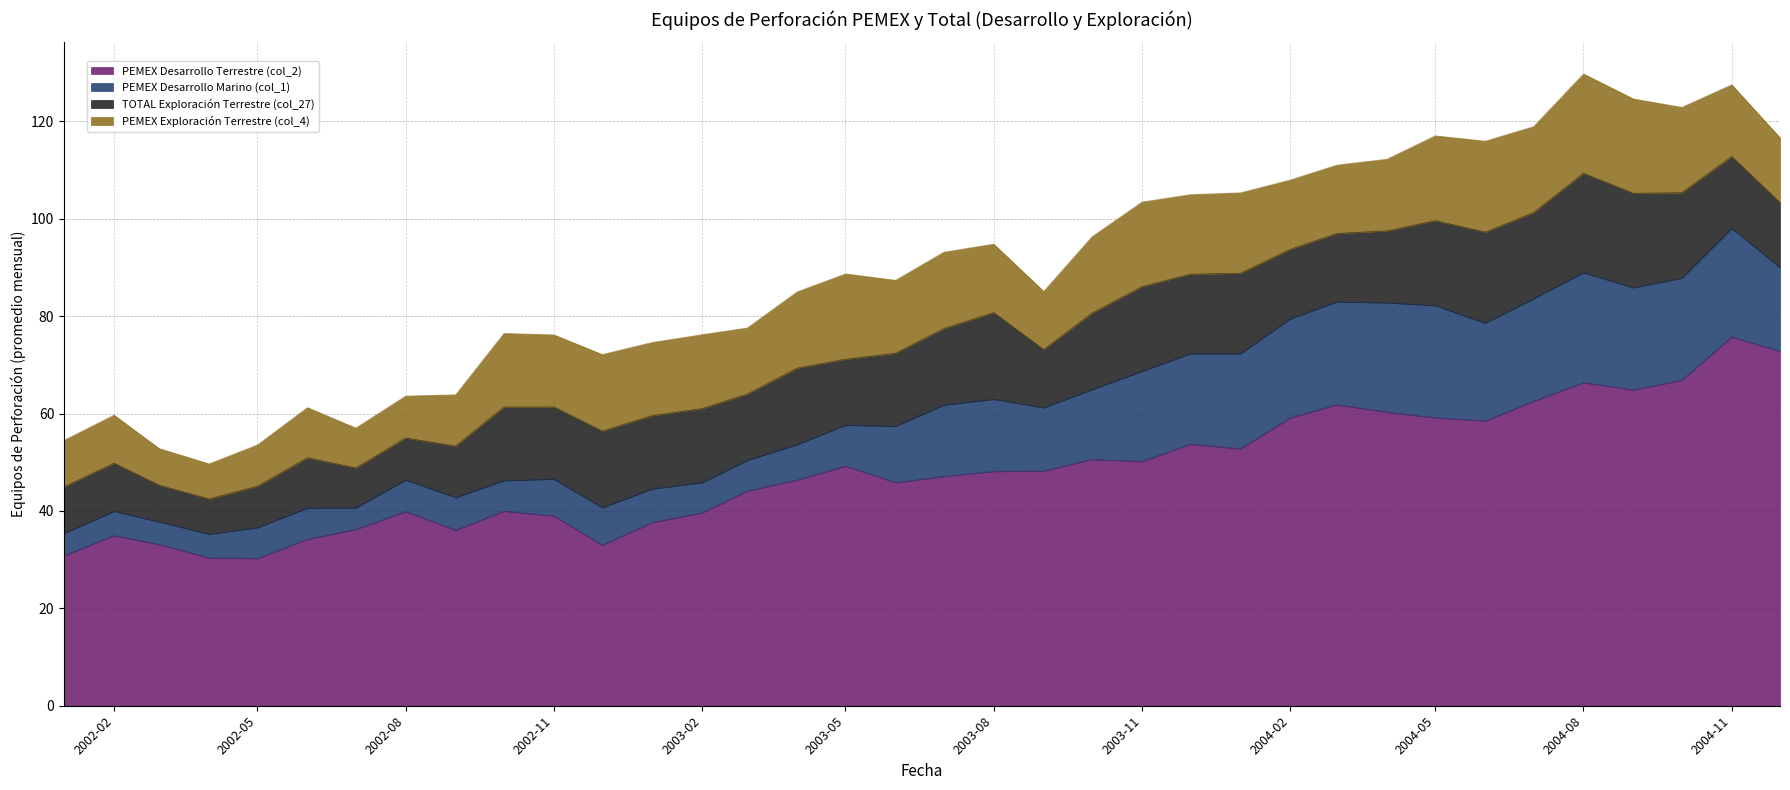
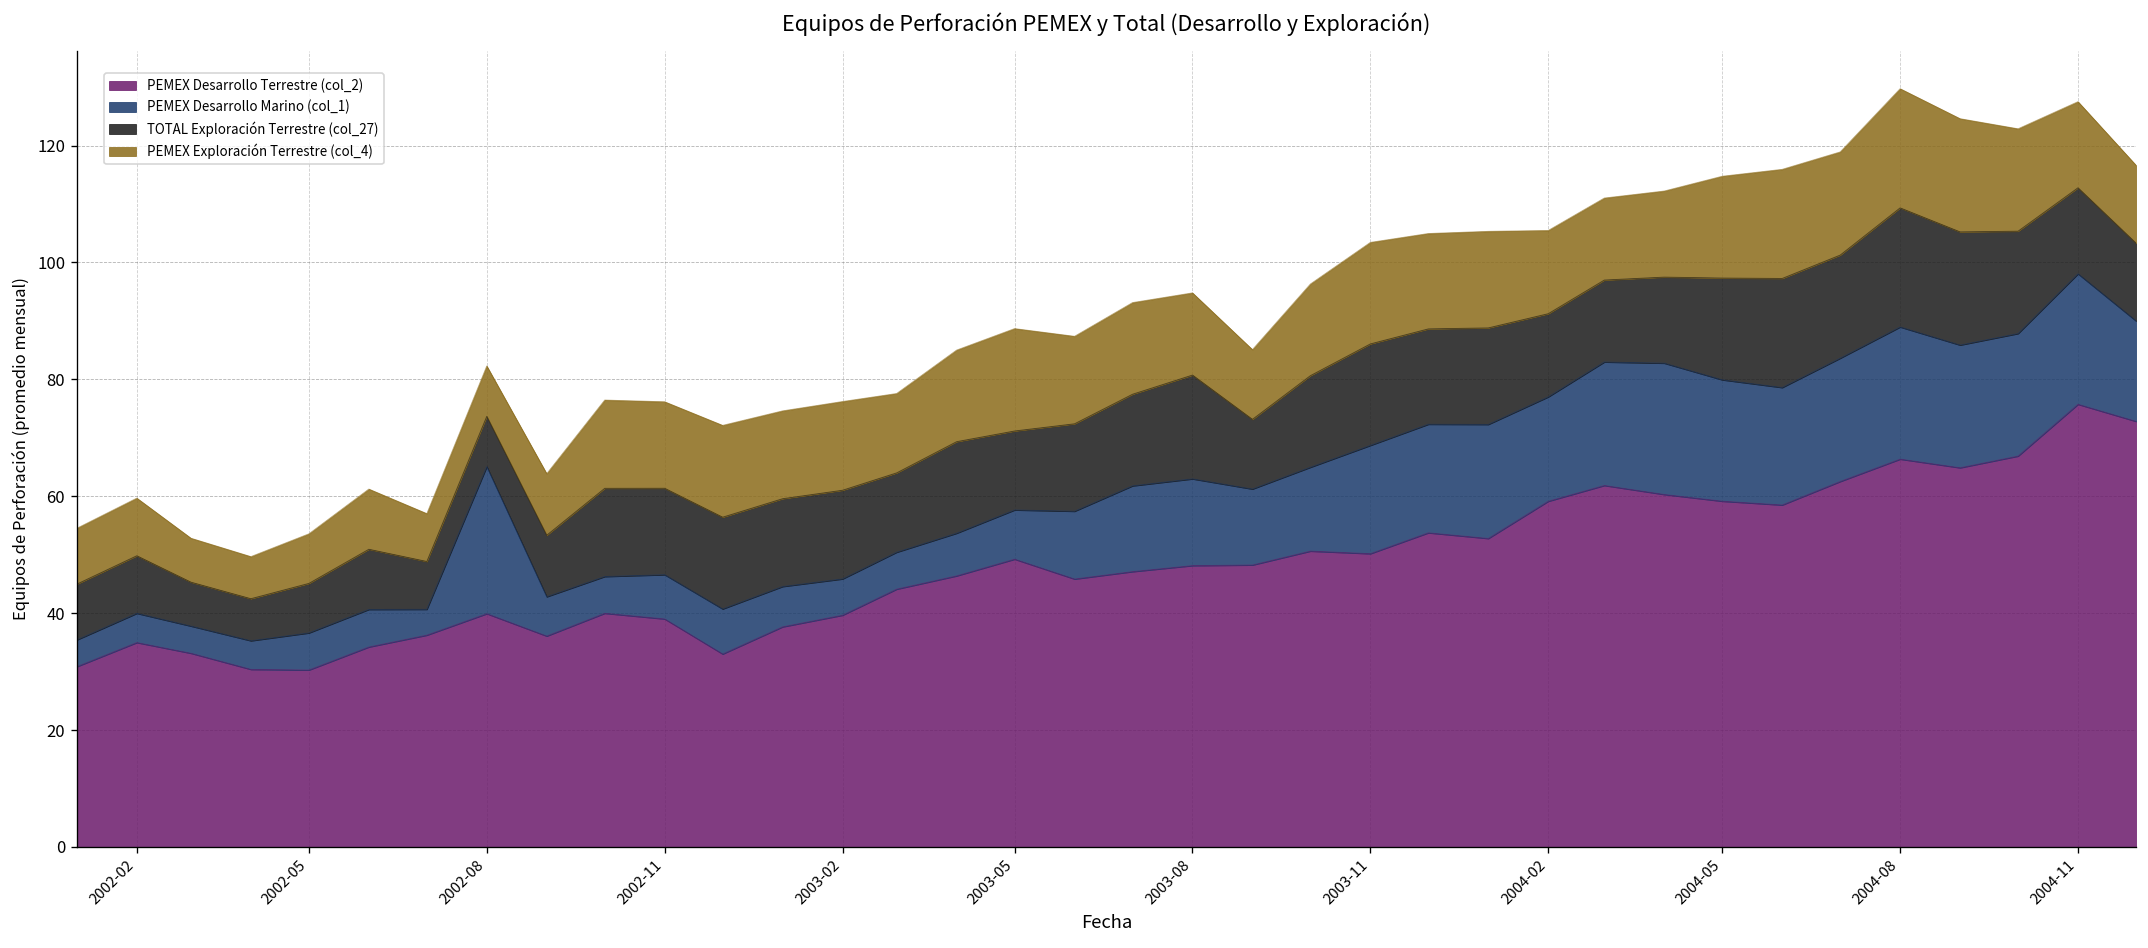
PEMEX Desarrollo Marino (col_1), 2002-08: 6 -> 25
PEMEX Desarrollo Marino (col_1), 2004-02: 20 -> 18
PEMEX Desarrollo Marino (col_1), 2004-05: 23 -> 21
